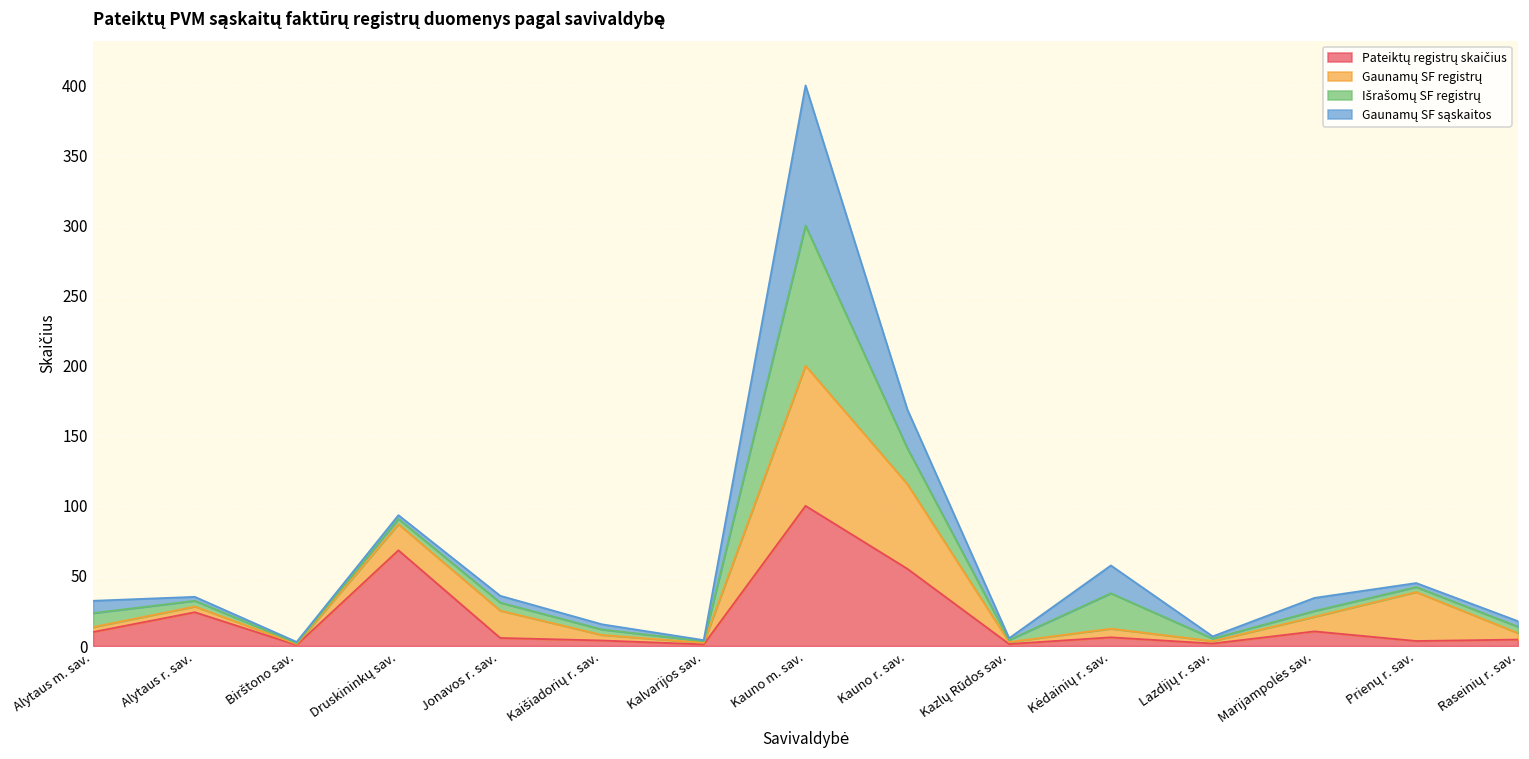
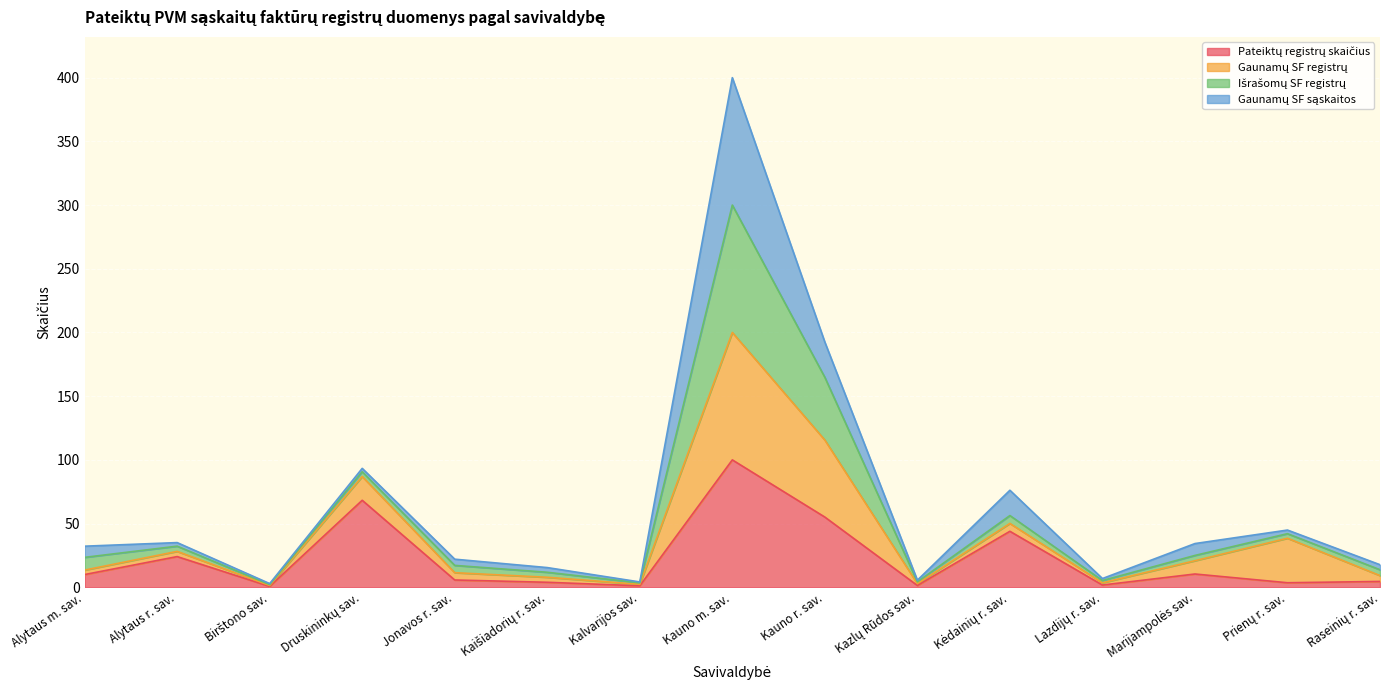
Gaunamų SF registrų, Jonavos r. sav.: 20 -> 6
Išrašomų SF registrų, Kauno r. sav.: 26 -> 49
Pateiktų registrų skaičius, Kėdainių r. sav.: 6 -> 44
Išrašomų SF registrų, Kėdainių r. sav.: 25 -> 6
